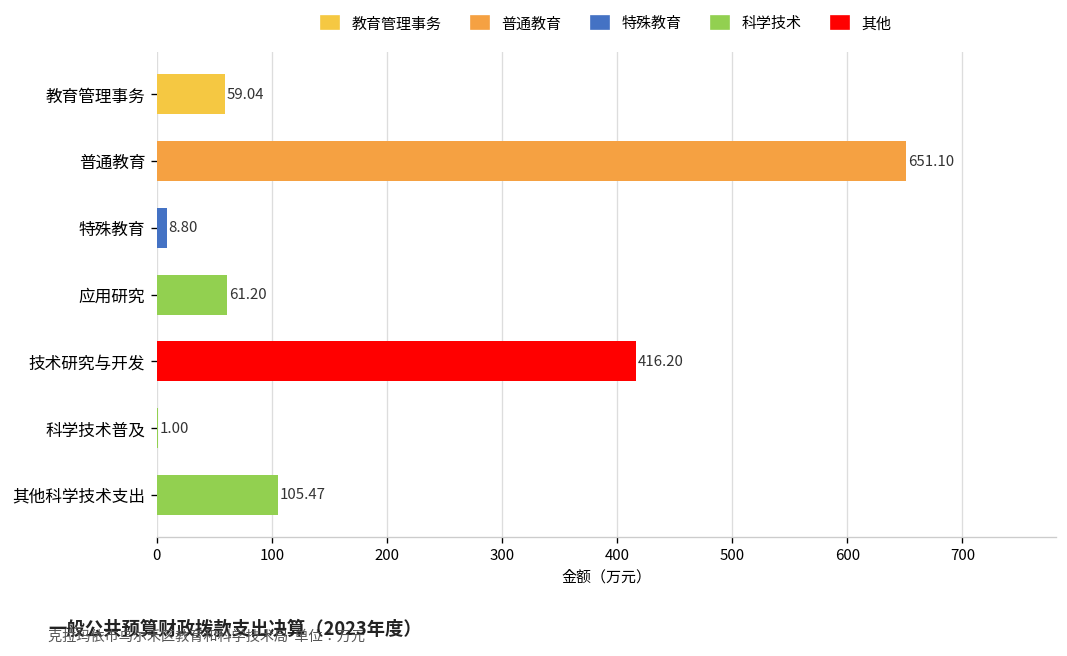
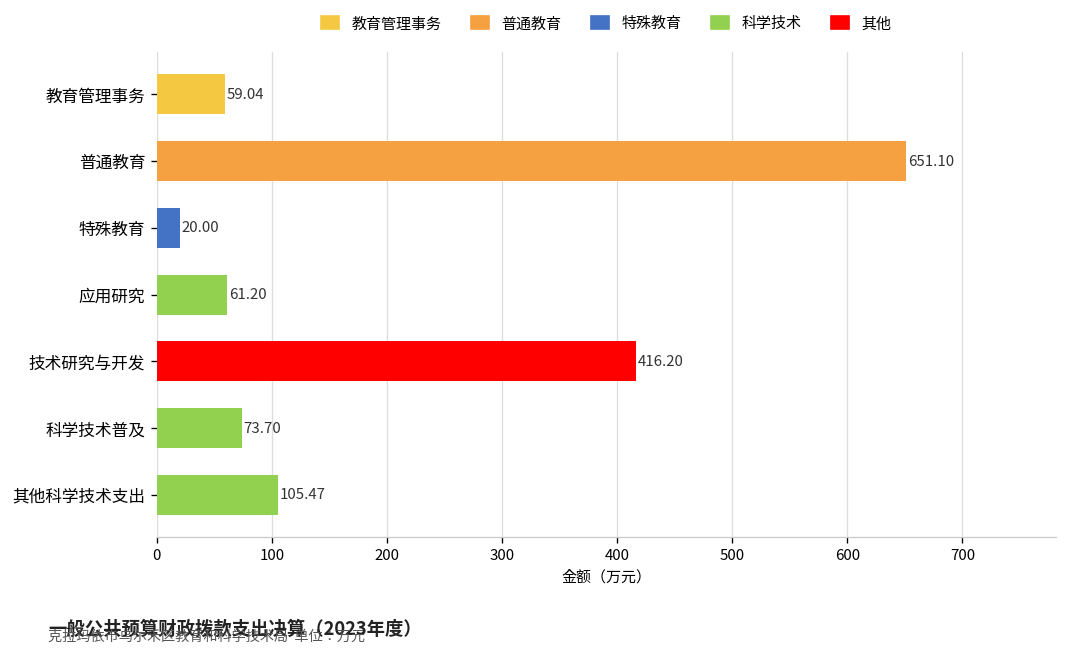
特殊教育: 8.80 -> 20.00
科学技术普及: 1.00 -> 73.70
